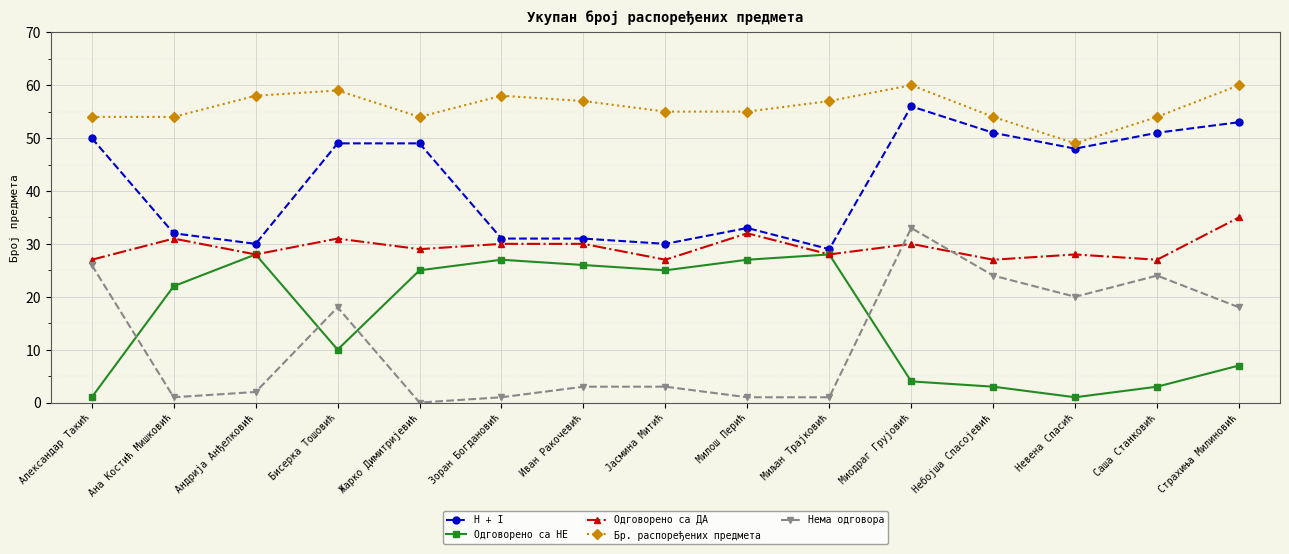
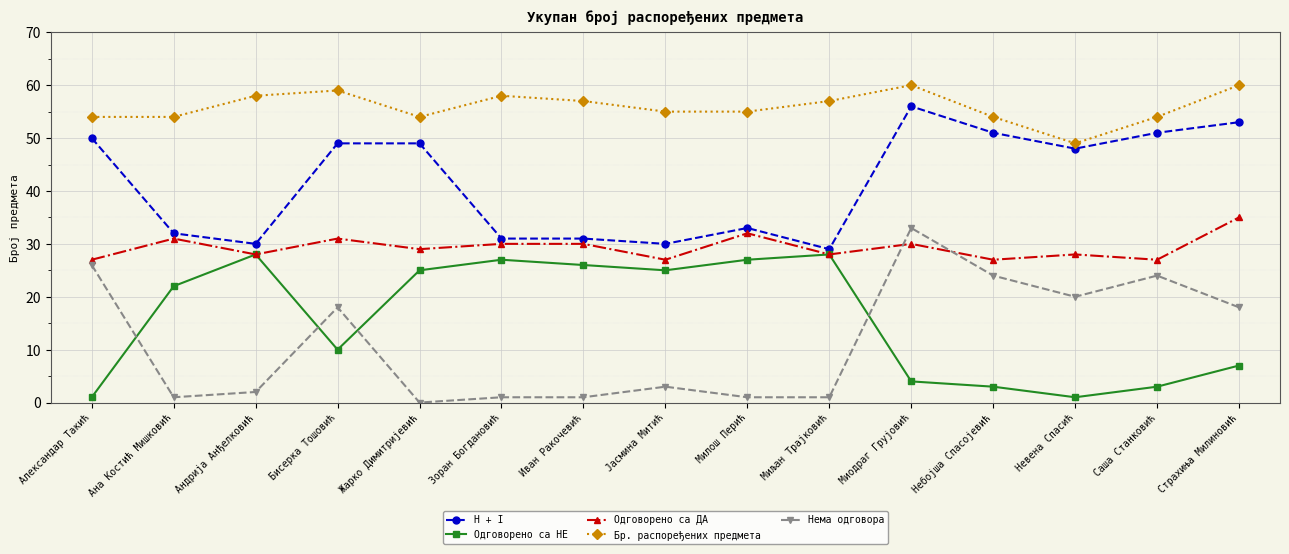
Нема одговора, Иван Ракочевић: 3 -> 1
